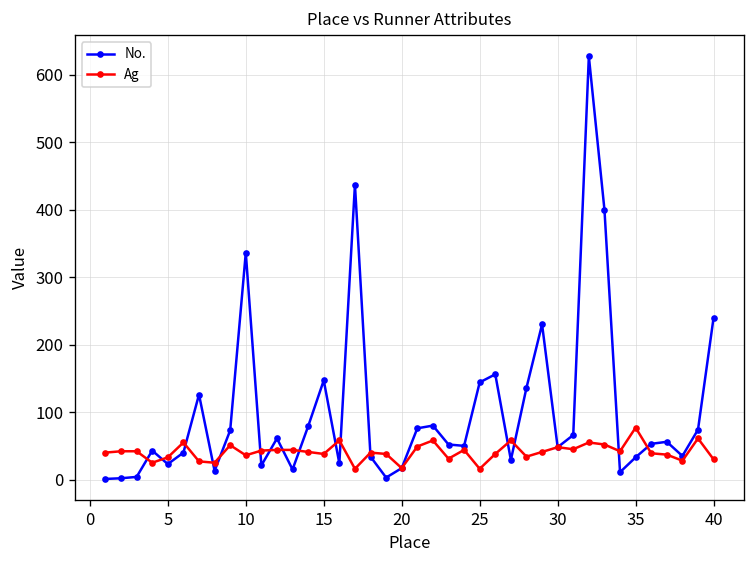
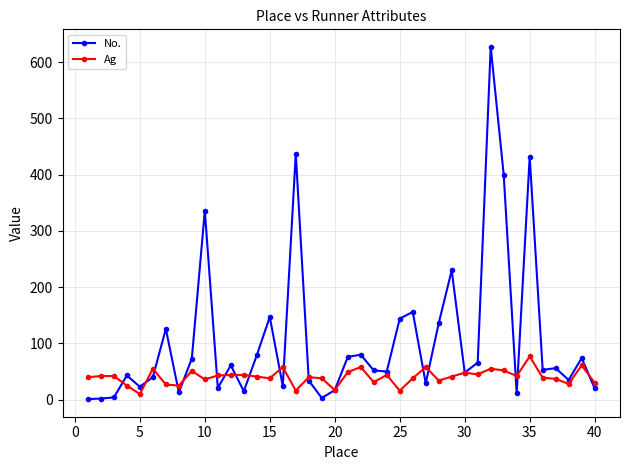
Ag, 5: 30 -> 10
No., 35: 30 -> 430
No., 40: 240 -> 20
